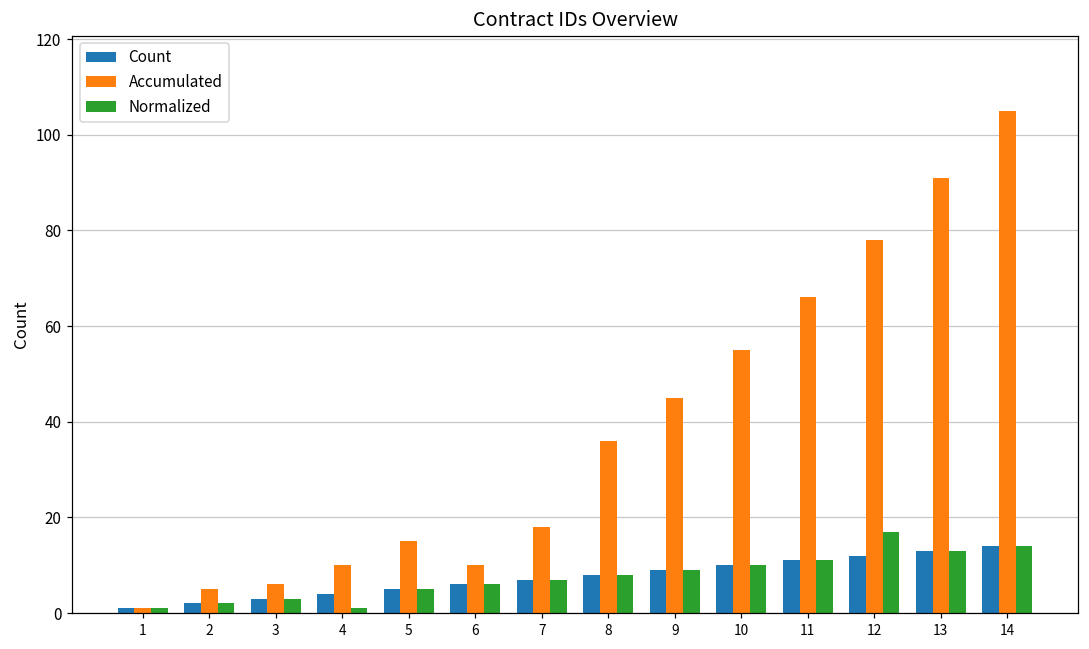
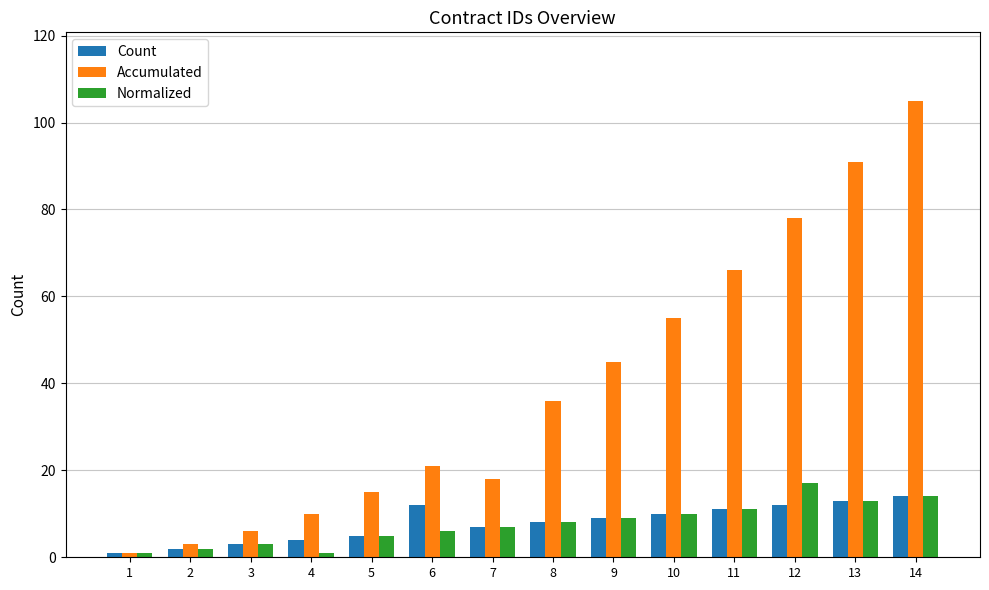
Accumulated, 2: 5 -> 3
Count, 6: 6 -> 12
Accumulated, 6: 10 -> 21
